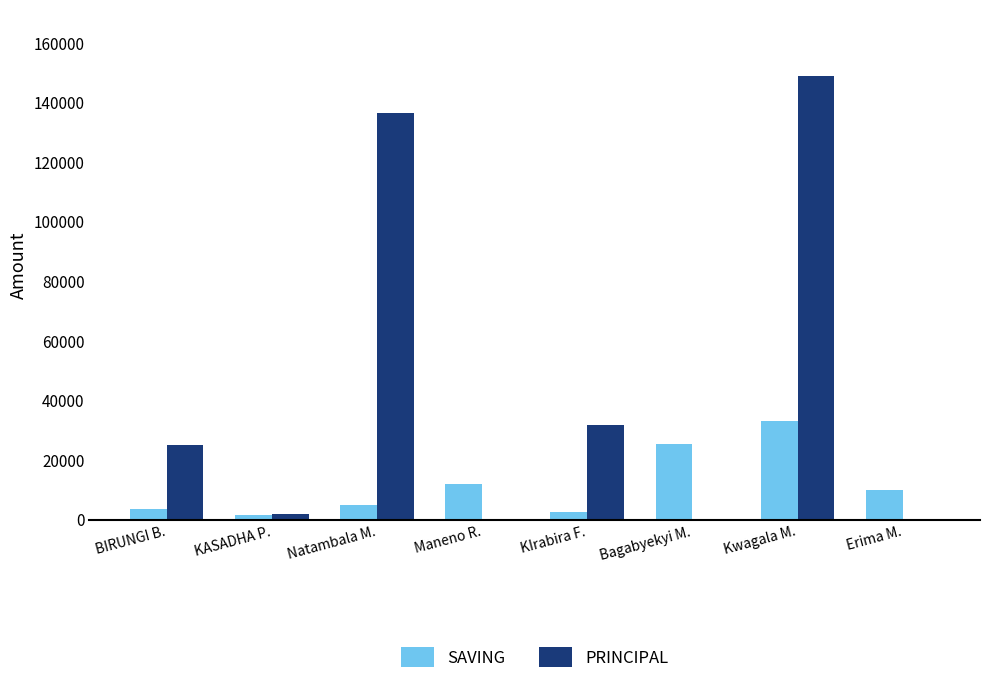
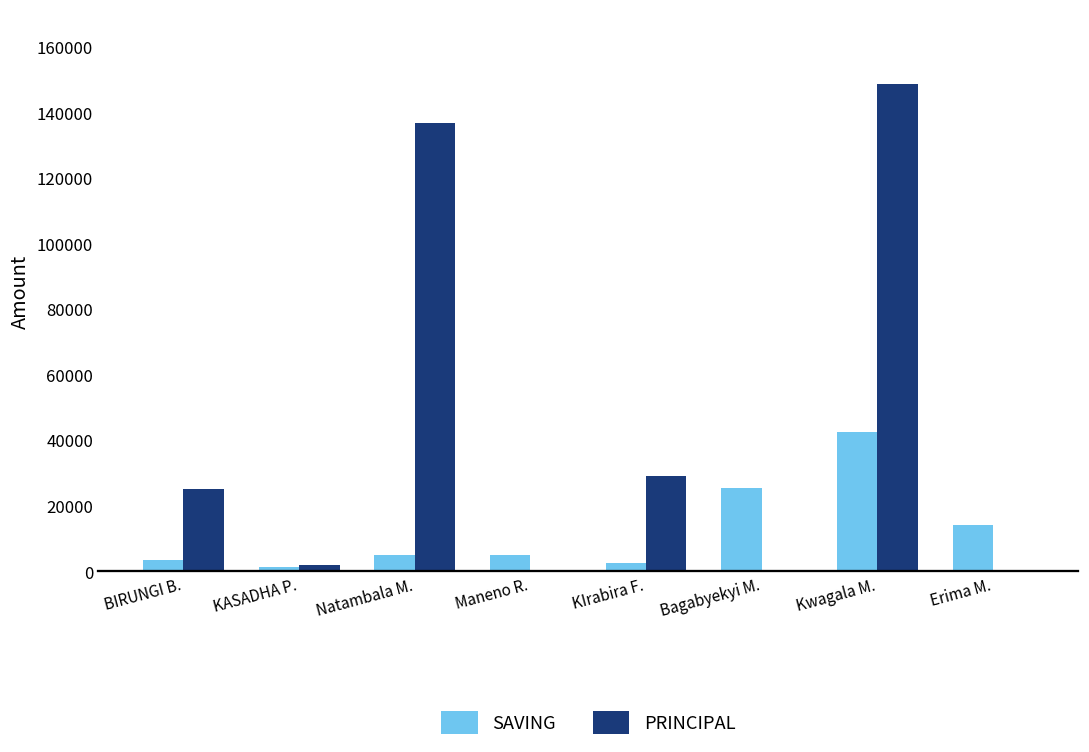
SAVING, Maneno R.: 12000 -> 5000
PRINCIPAL, KIrabira F.: 32000 -> 29000
SAVING, Kwagala M.: 33000 -> 42000
SAVING, Erima M.: 10000 -> 14000
